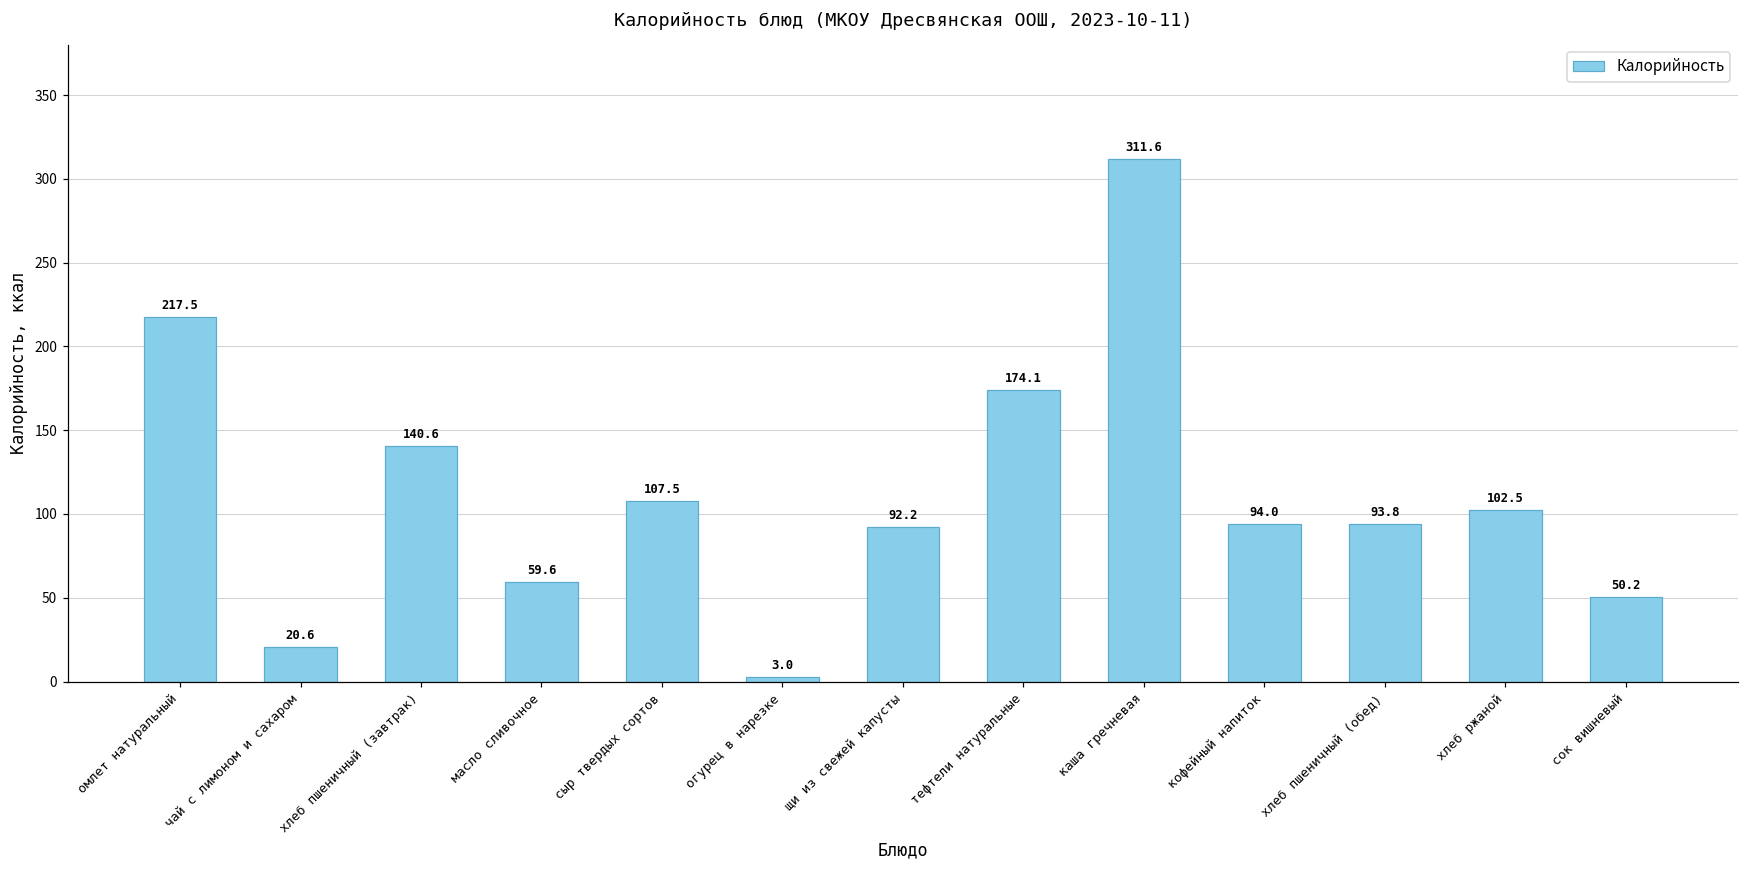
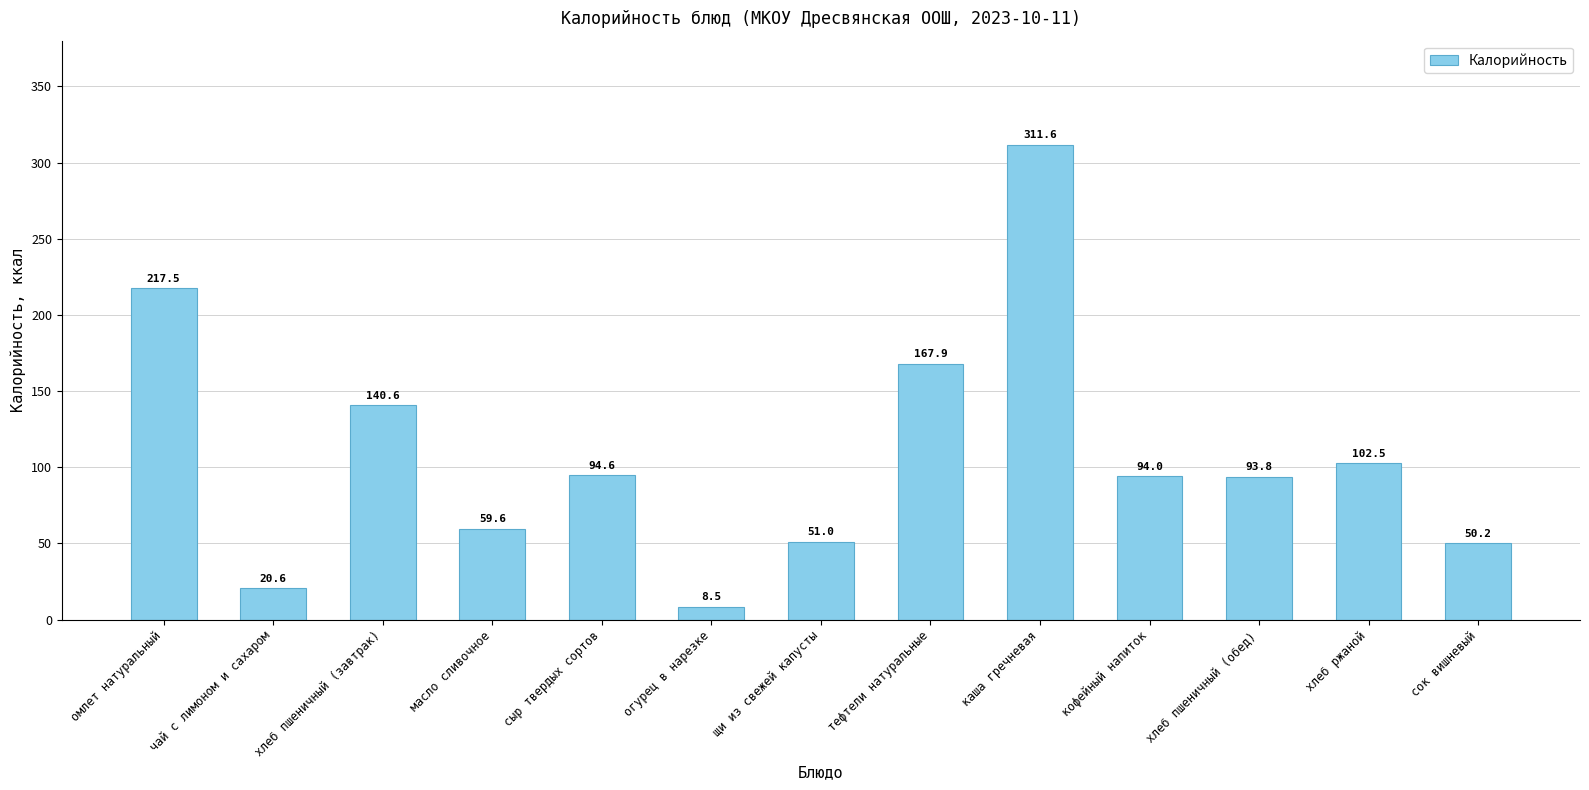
сыр твердых сортов: 107.5 -> 94.6
огурец в нарезке: 3.0 -> 8.5
щи из свежей капусты: 92.2 -> 51.0
тефтели натуральные: 174.1 -> 167.9
